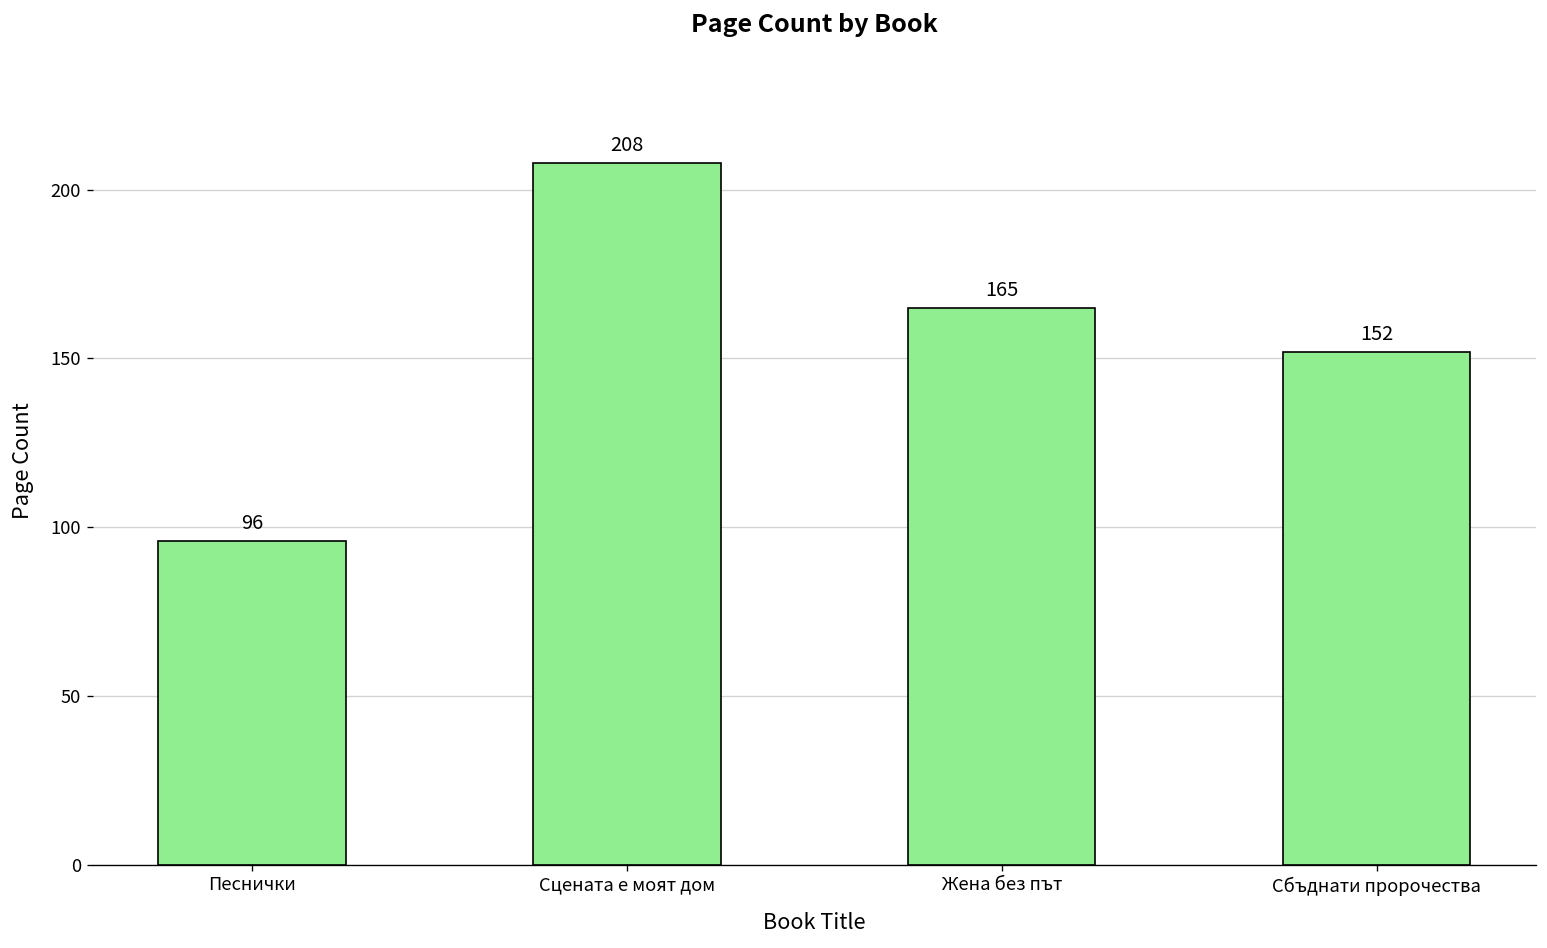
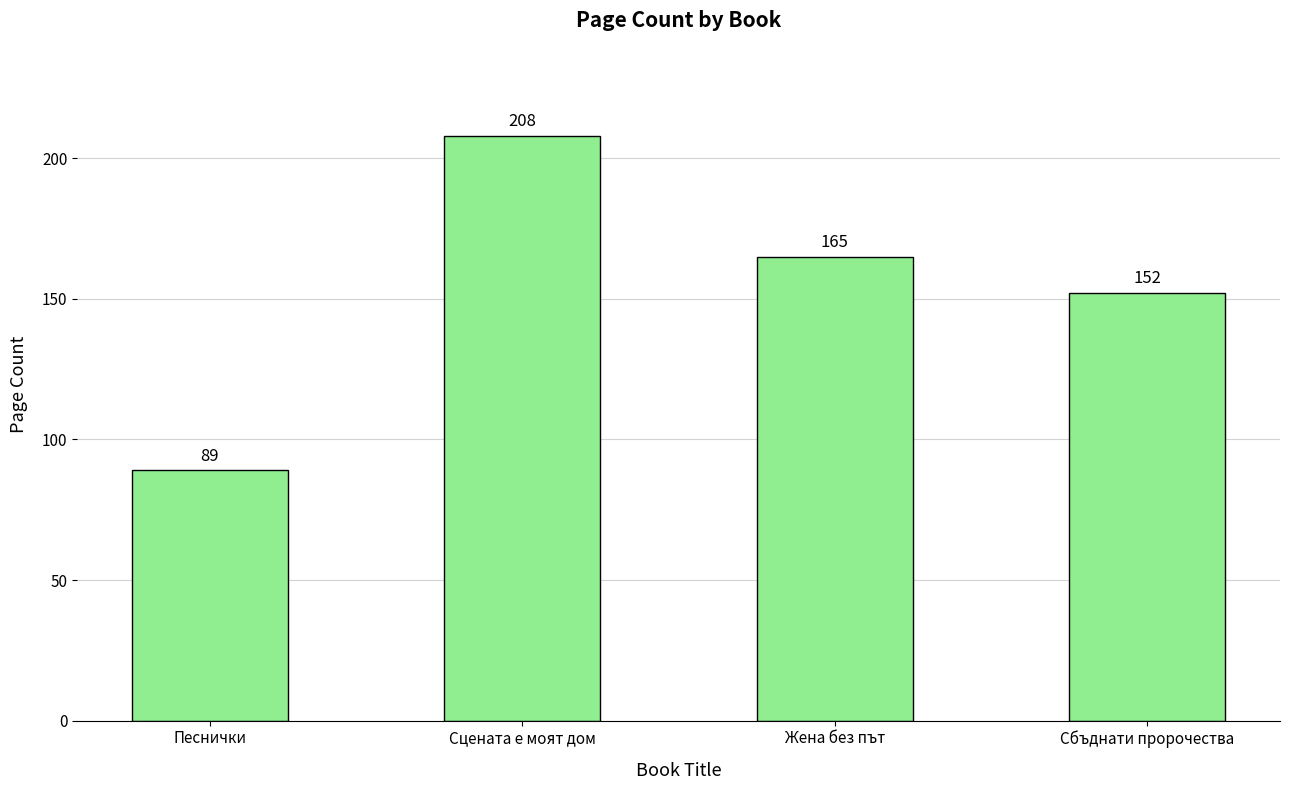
Песнички: 96 -> 89
